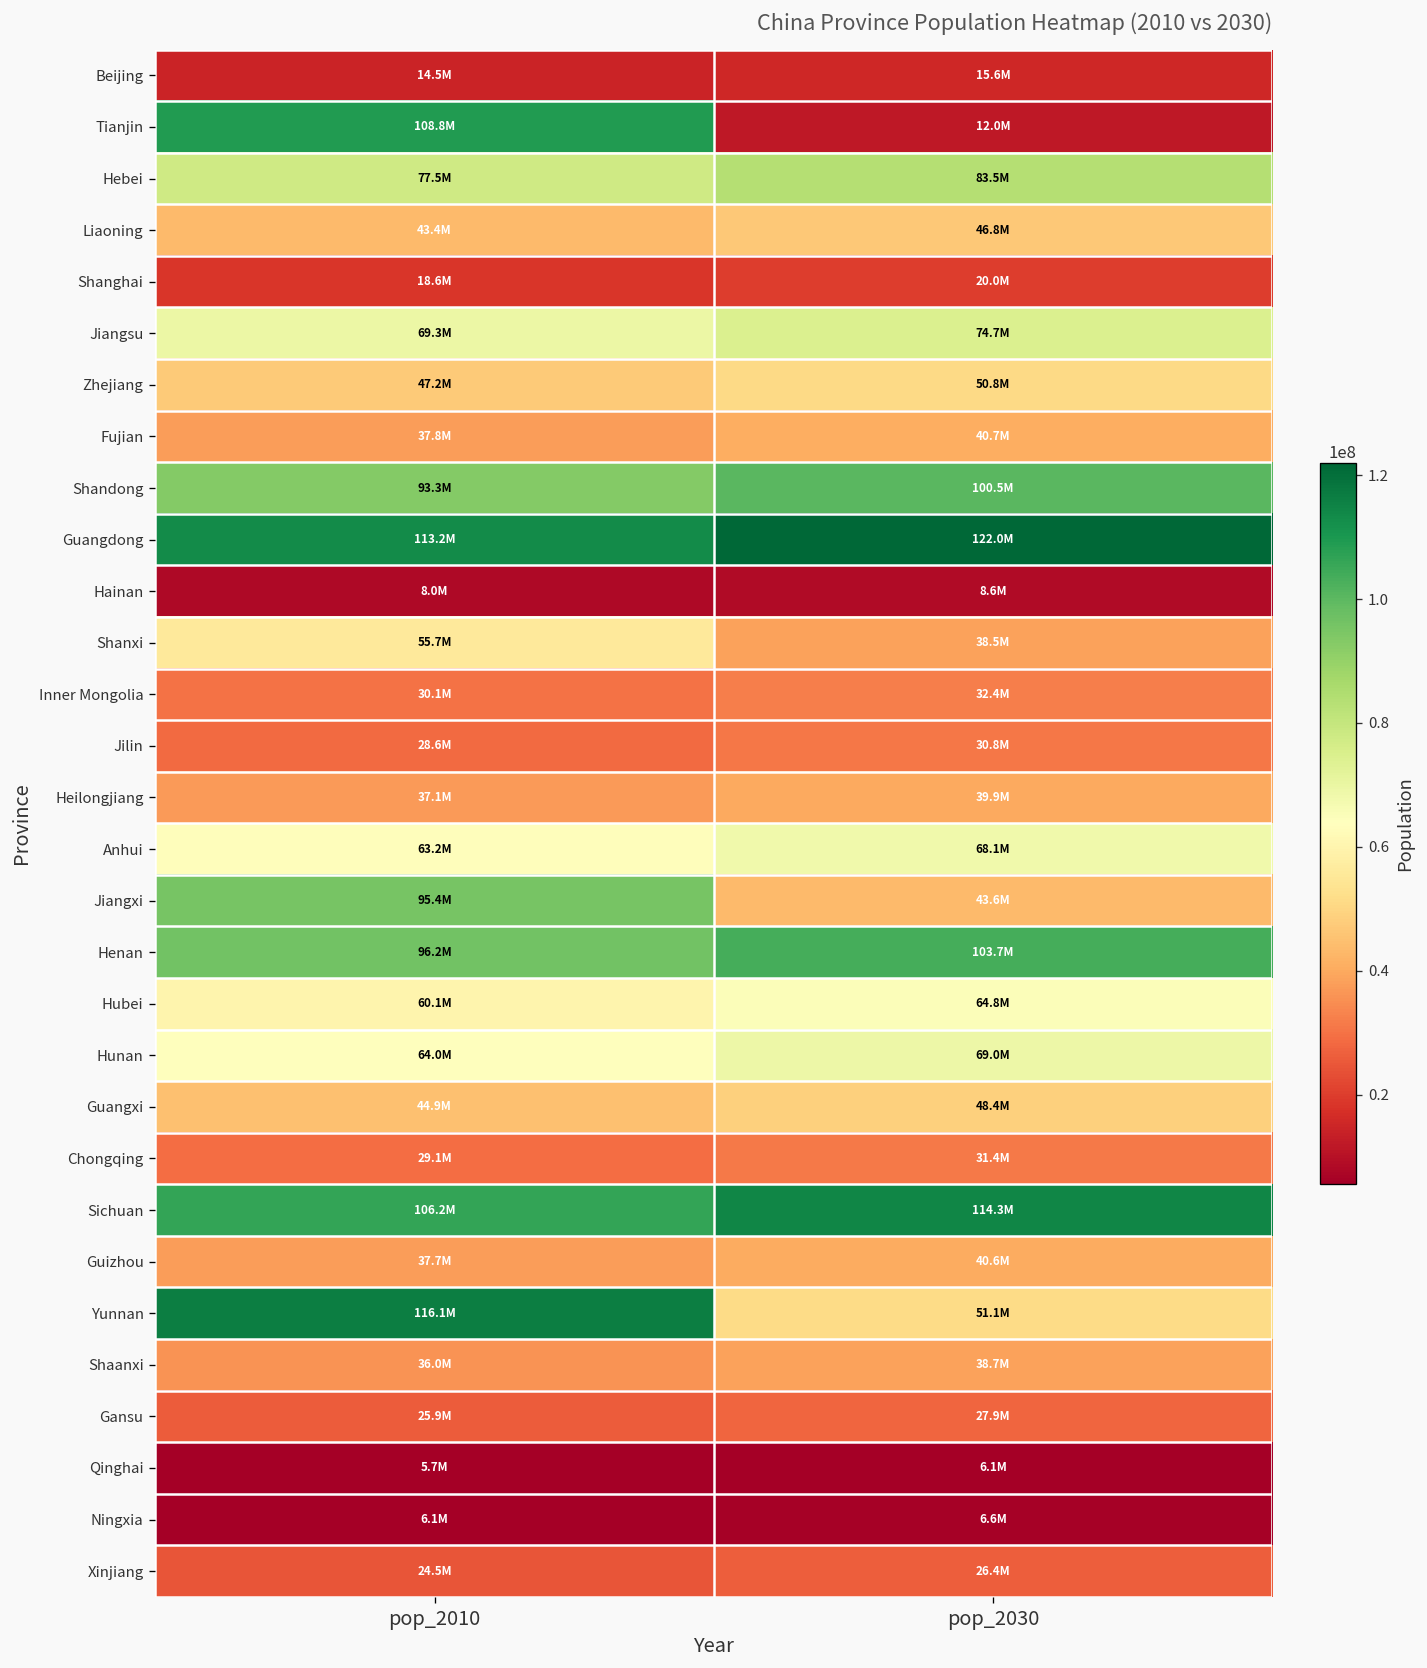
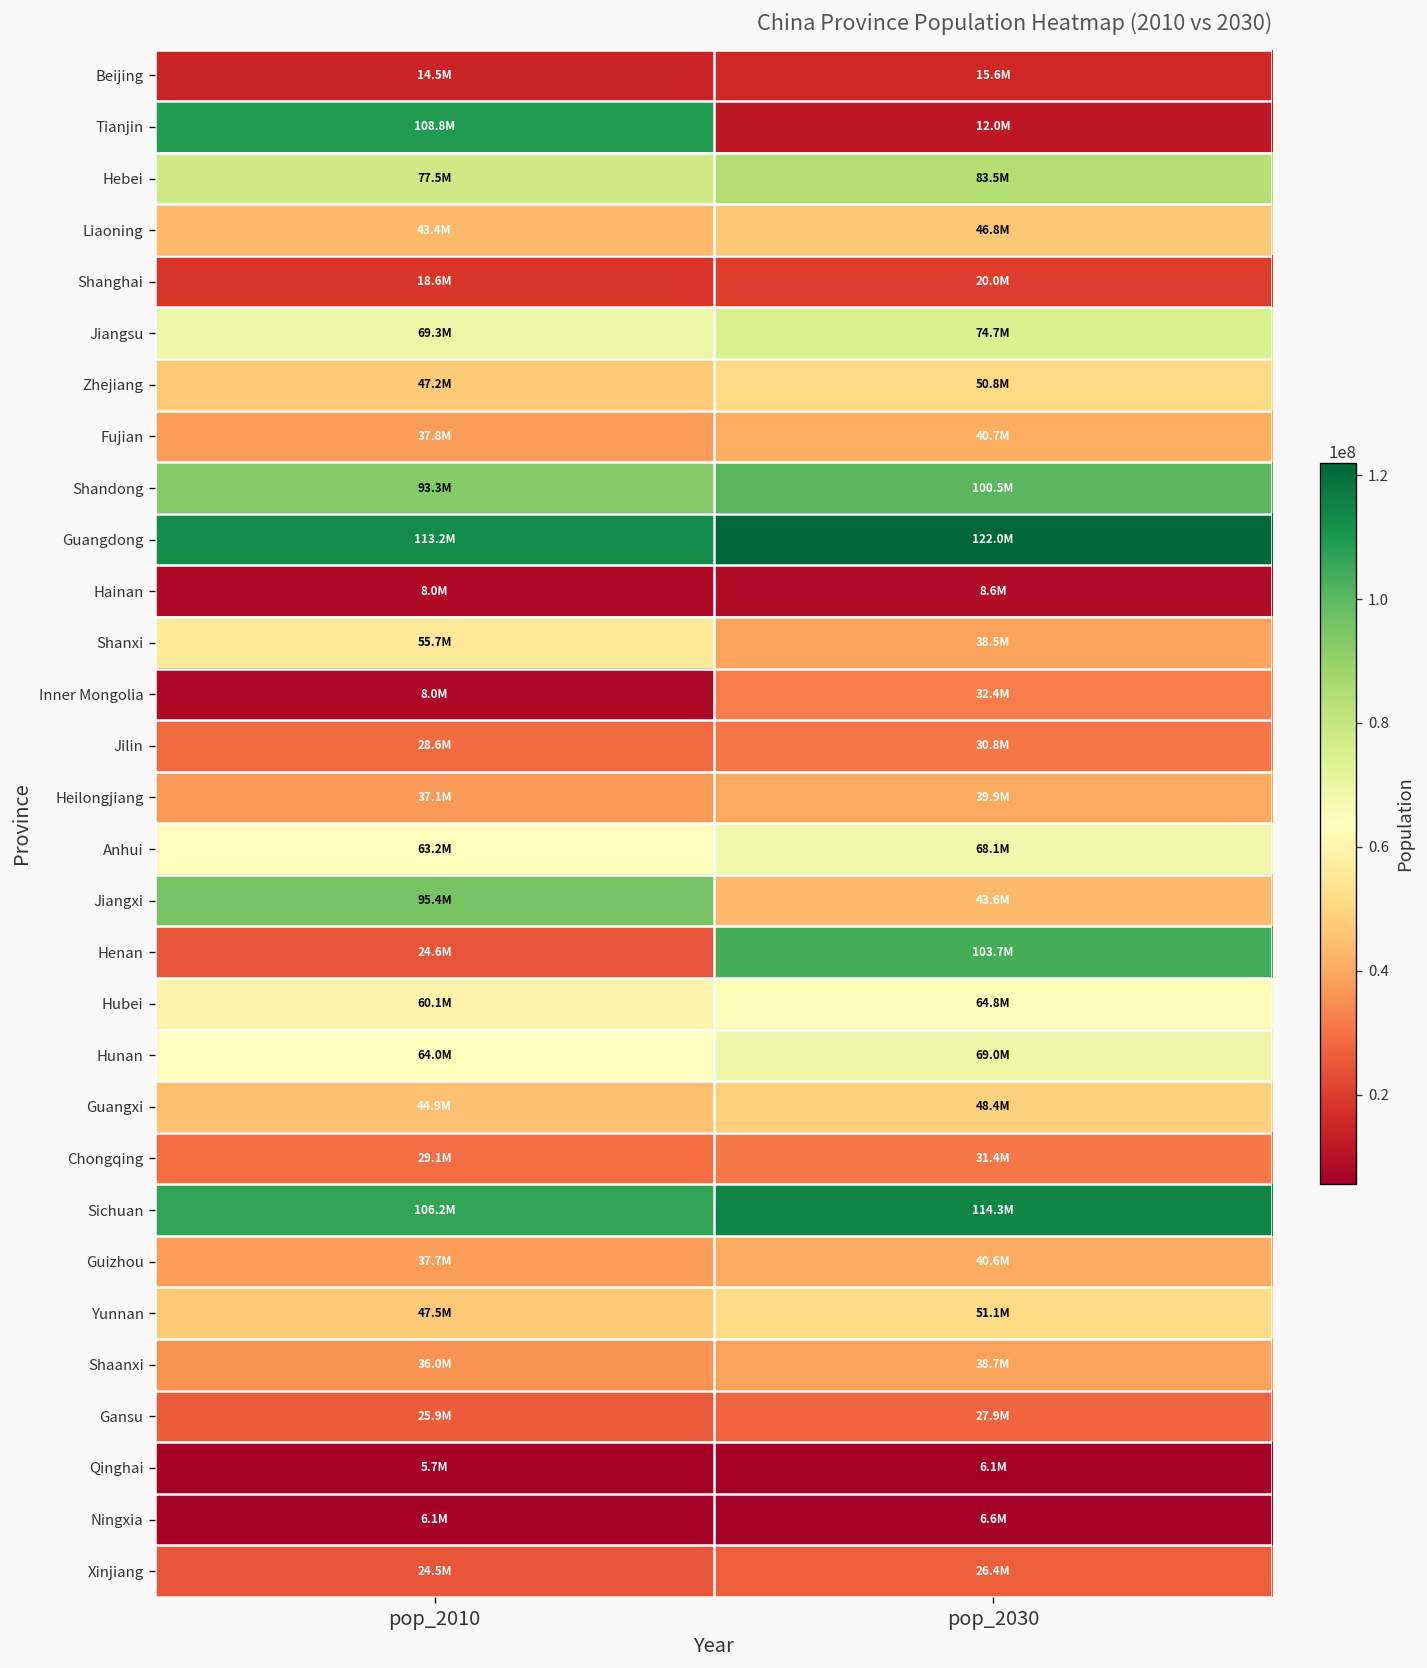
Inner Mongolia, pop_2010: 30.1M -> 8.0M
Henan, pop_2010: 96.2M -> 24.6M
Yunnan, pop_2010: 116.1M -> 47.5M
